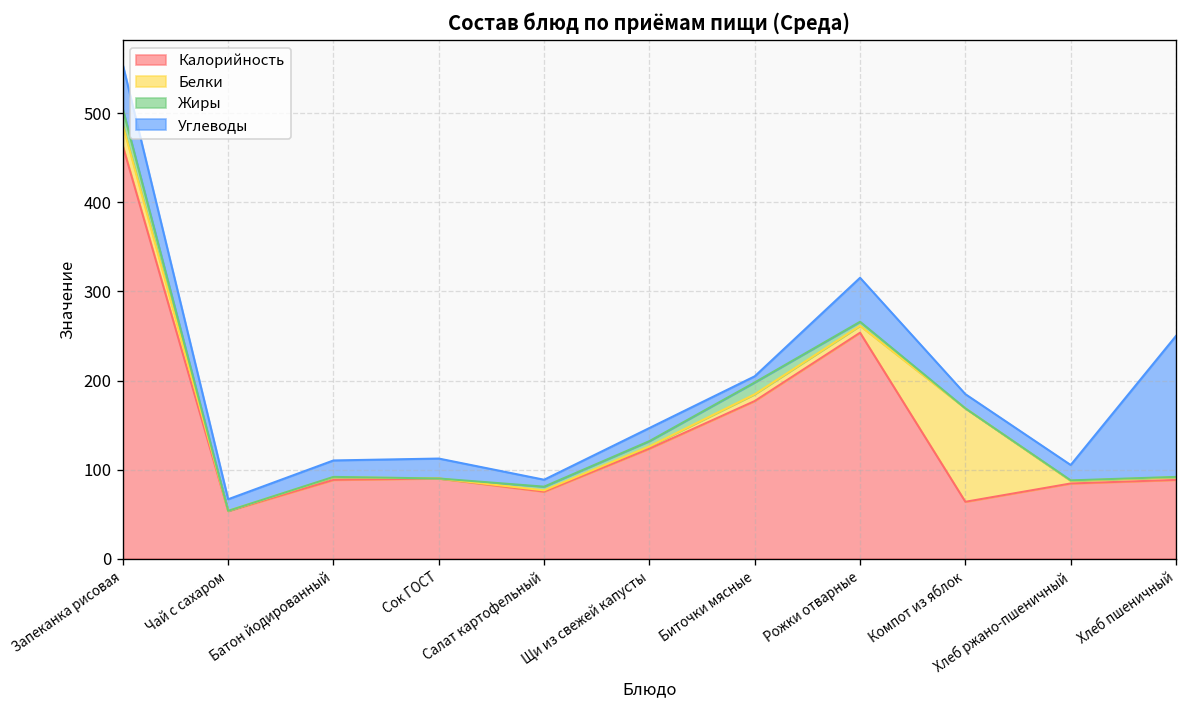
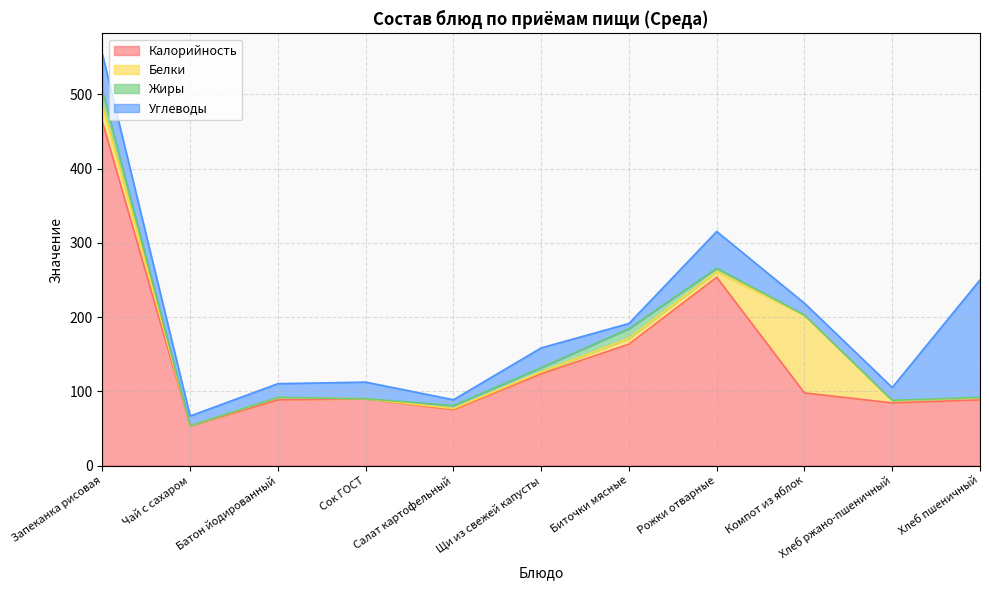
Углеводы, Щи из свежей капусты: 10 -> 30
Калорийность, Биточки мясные: 180 -> 160
Калорийность, Компот из яблок: 60 -> 100
